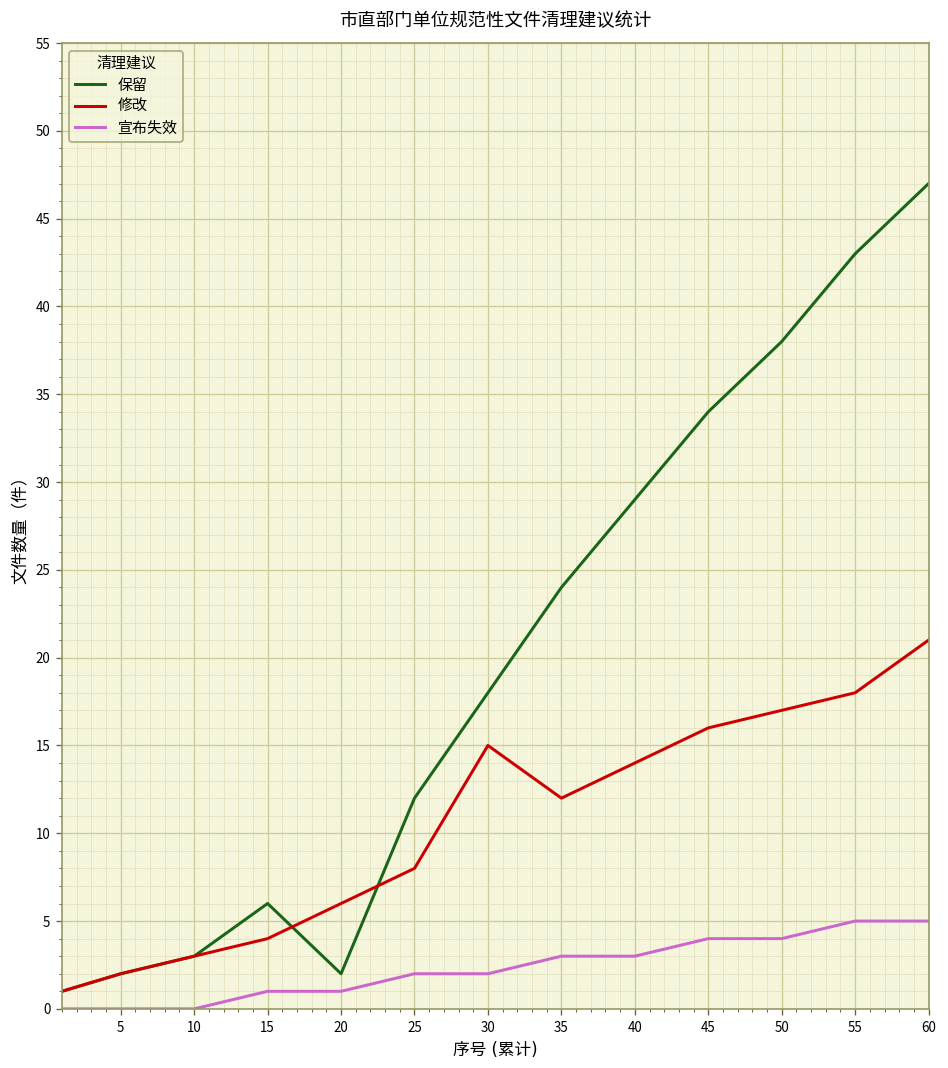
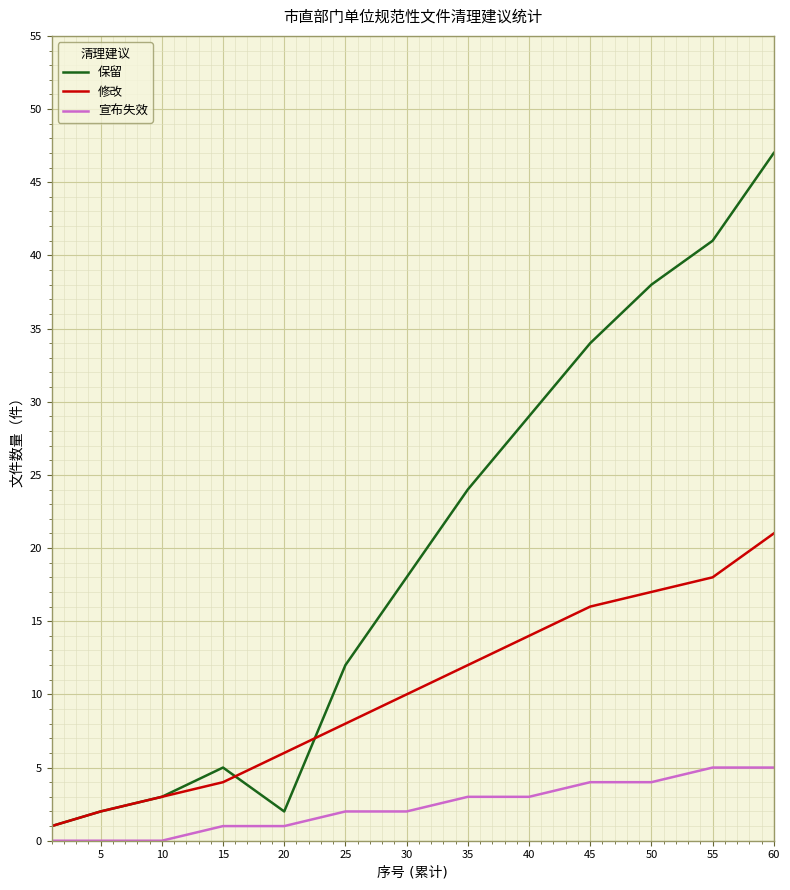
保留, 15: 6 -> 5
修改, 30: 15 -> 10
保留, 55: 43 -> 41
